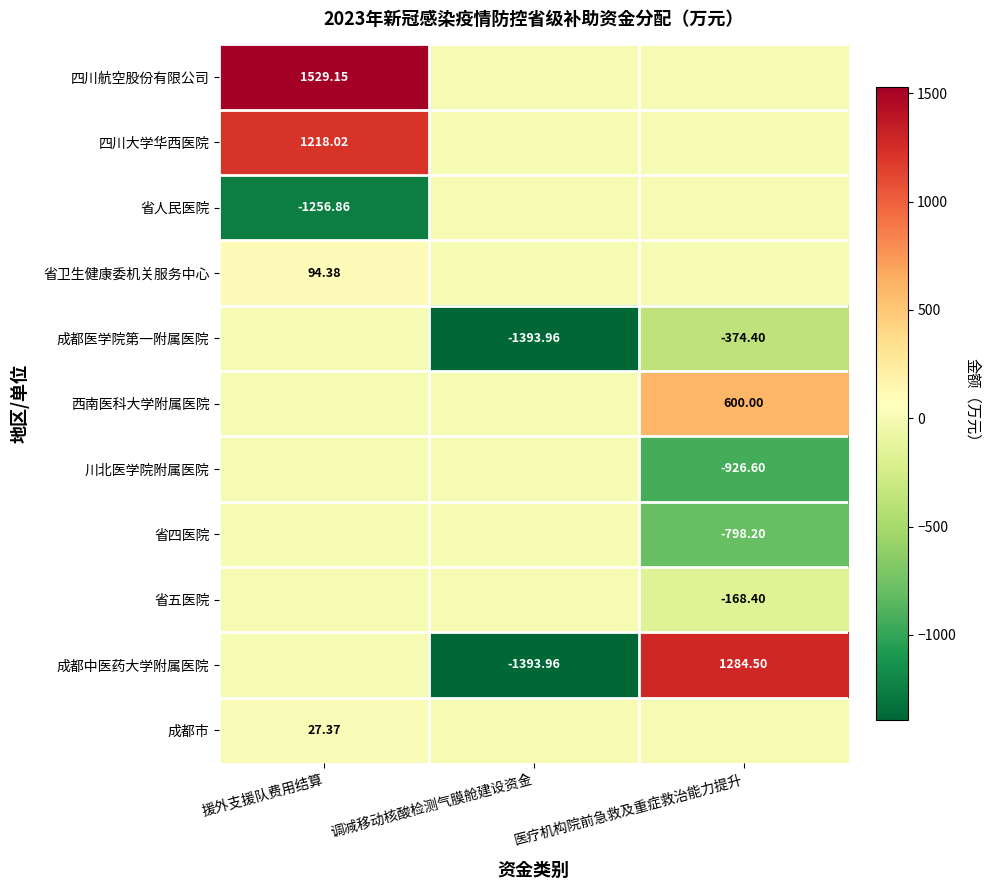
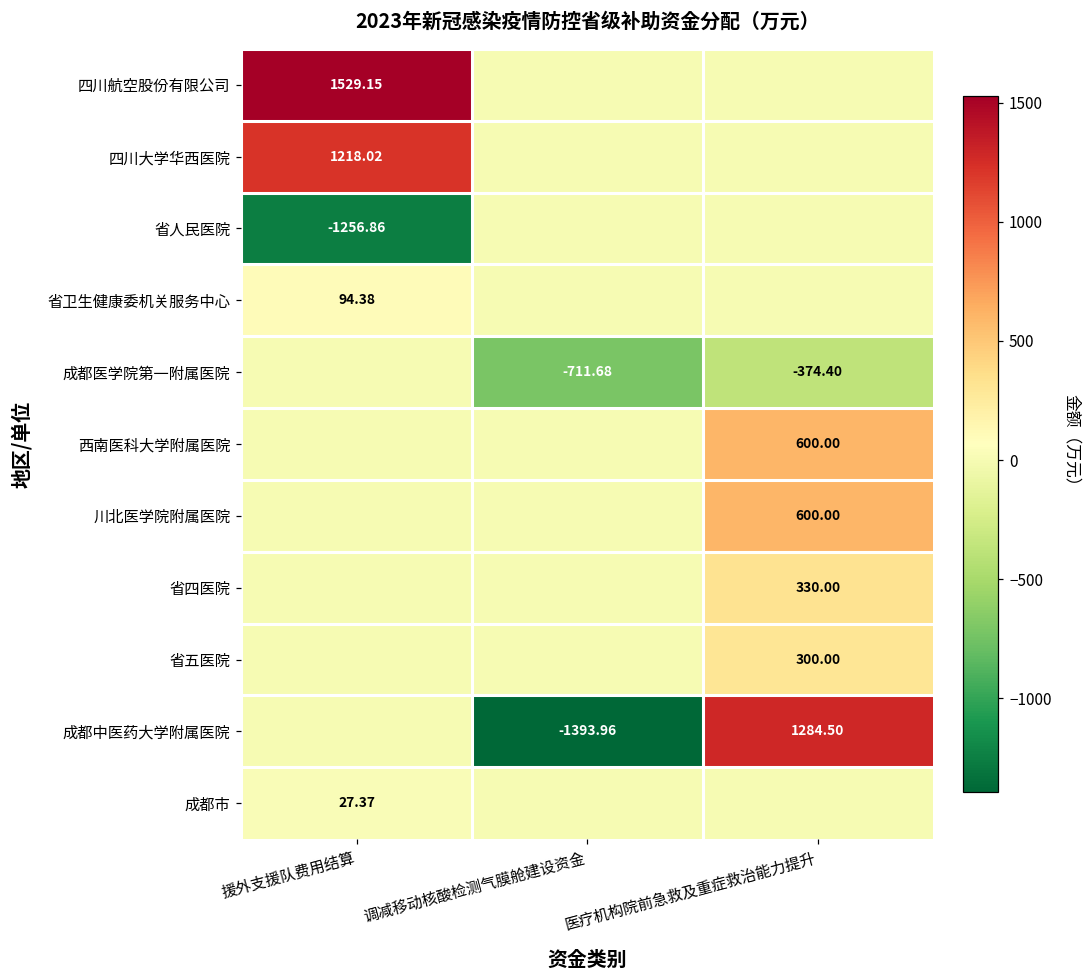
成都医学院第一附属医院, 调减移动核酸检测气膜舱建设资金: -1393.96 -> -711.68
川北医学院附属医院, 医疗机构院前急救及重症救治能力提升: -926.60 -> 600.00
省四医院, 医疗机构院前急救及重症救治能力提升: -798.20 -> 330.00
省五医院, 医疗机构院前急救及重症救治能力提升: -168.40 -> 300.00
